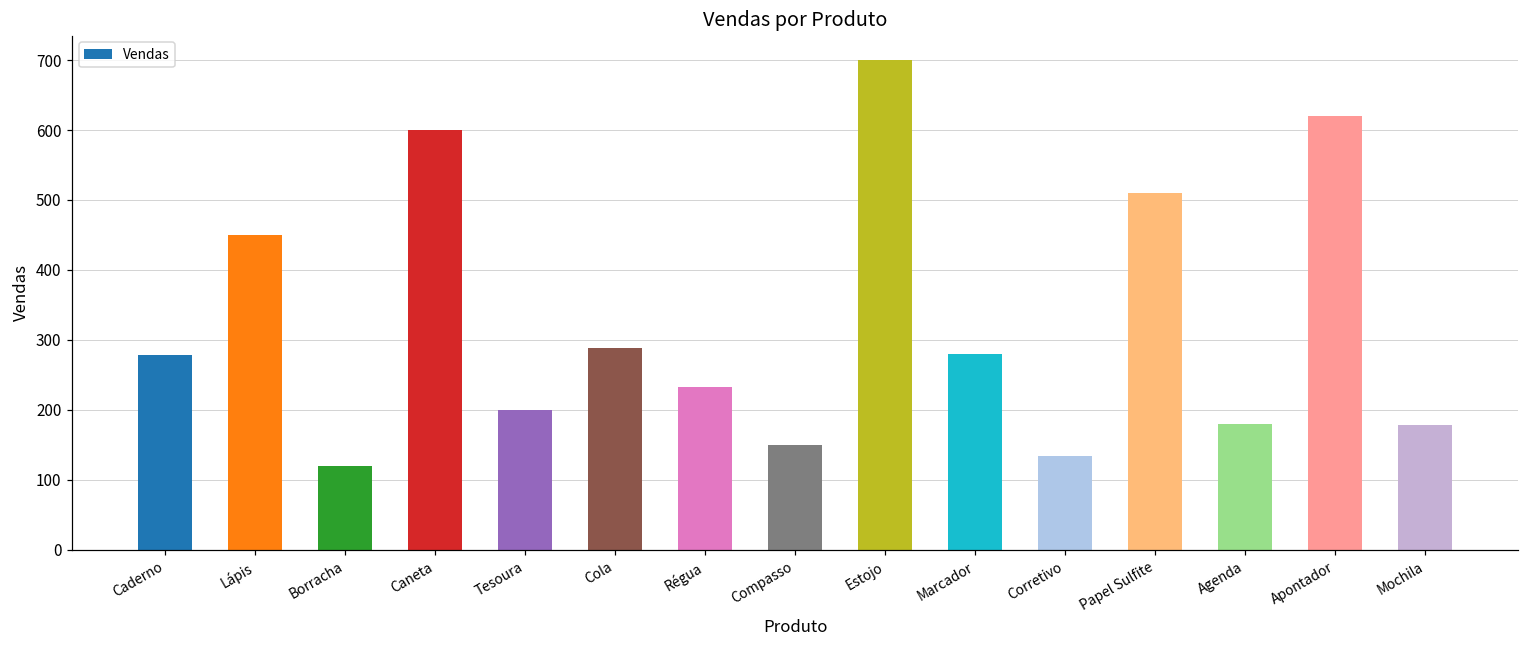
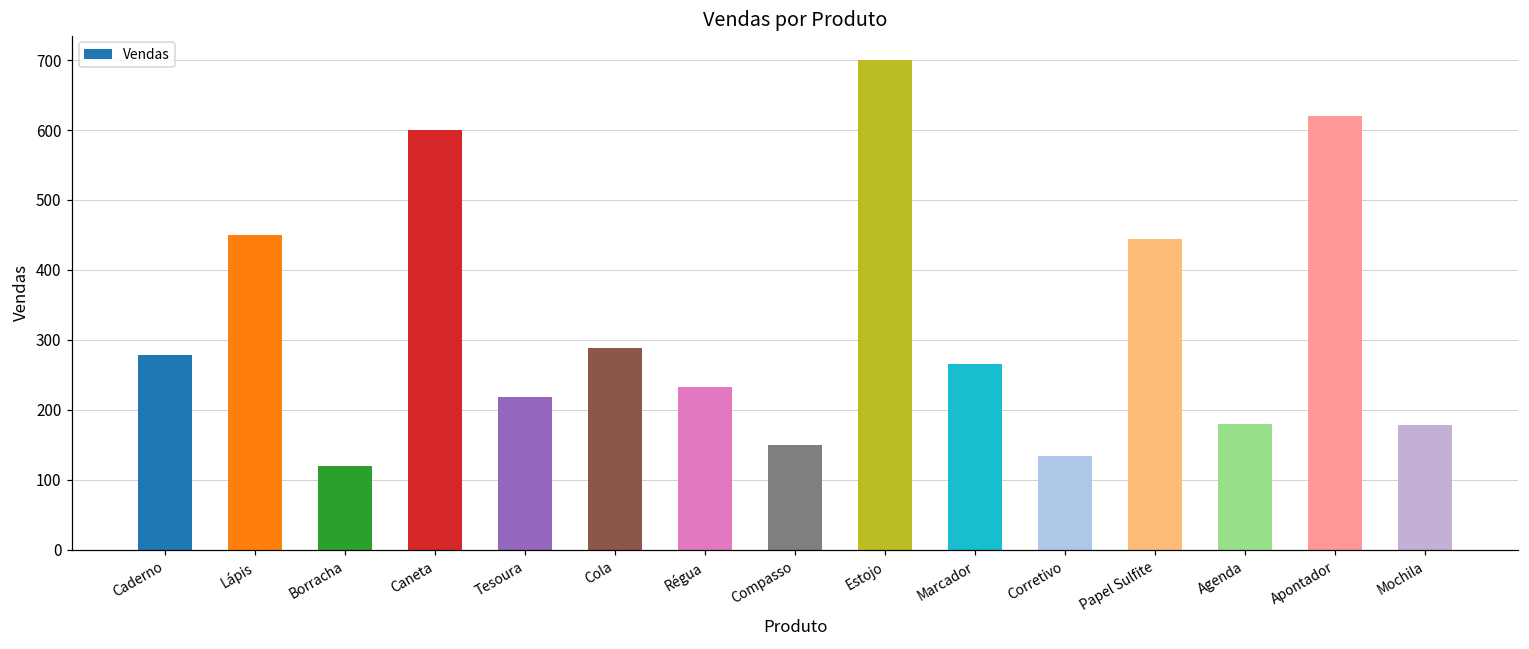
Tesoura: 200 -> 220
Marcador: 280 -> 270
Papel Sulfite: 510 -> 440
